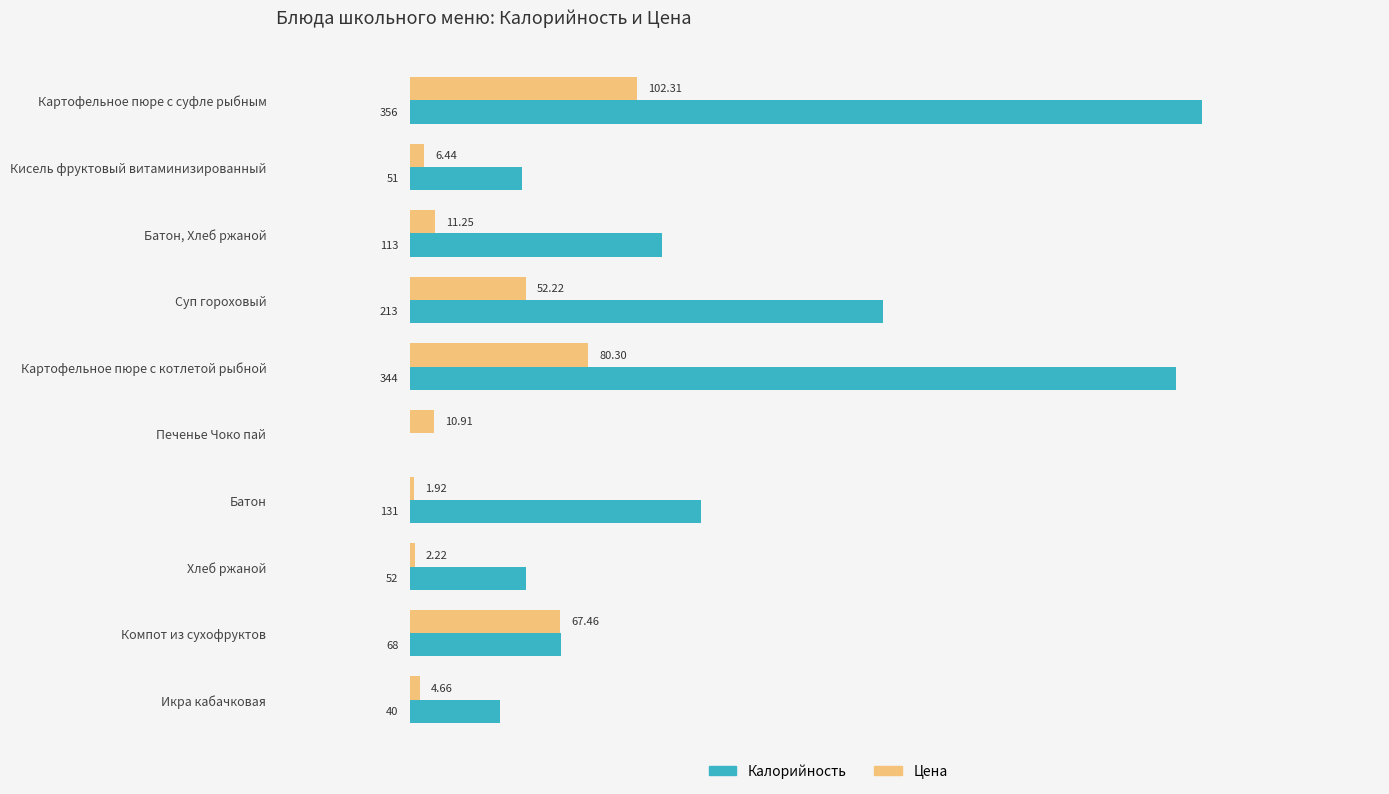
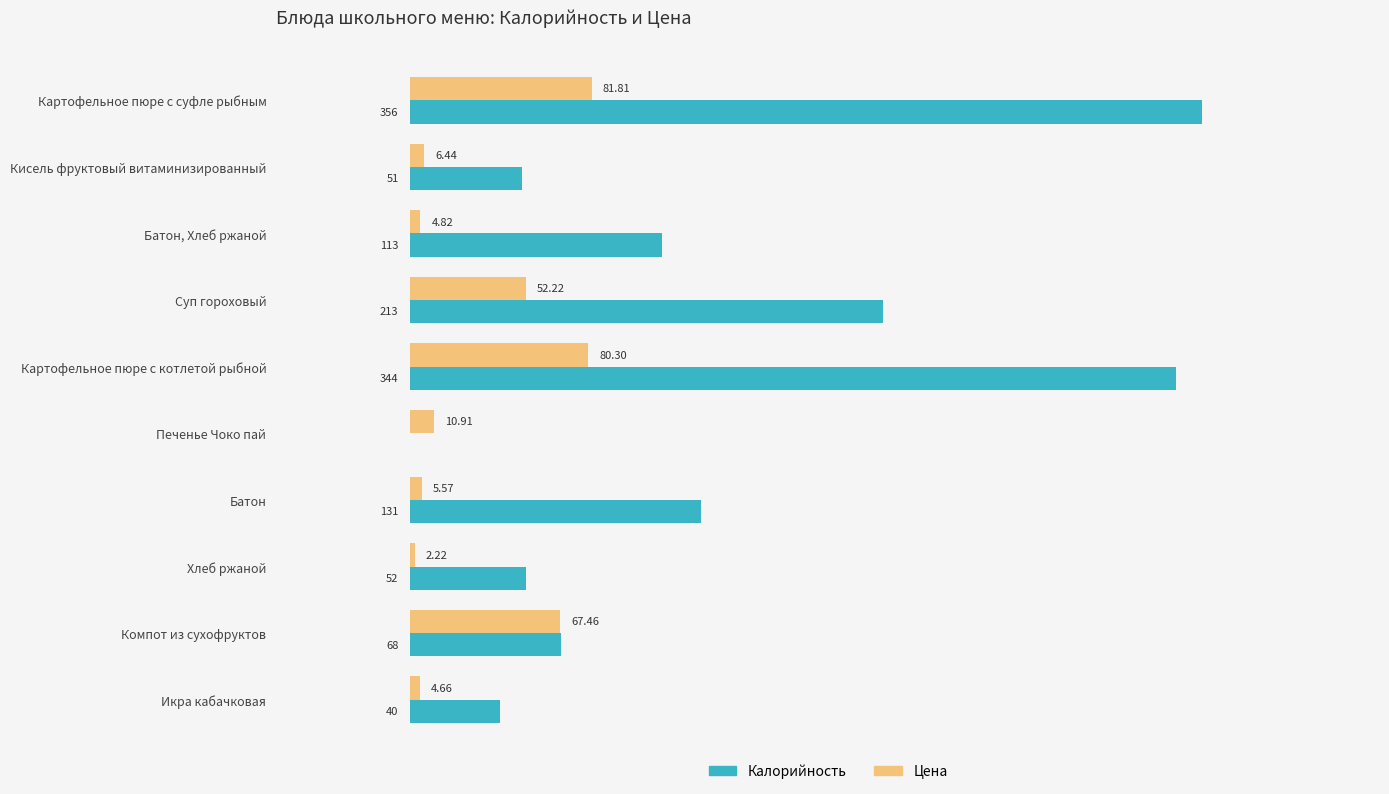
Цена, Картофельное пюре с суфле рыбным: 102.31 -> 81.81
Цена, Батон, Хлеб ржаной: 11.25 -> 4.82
Цена, Батон: 1.92 -> 5.57
